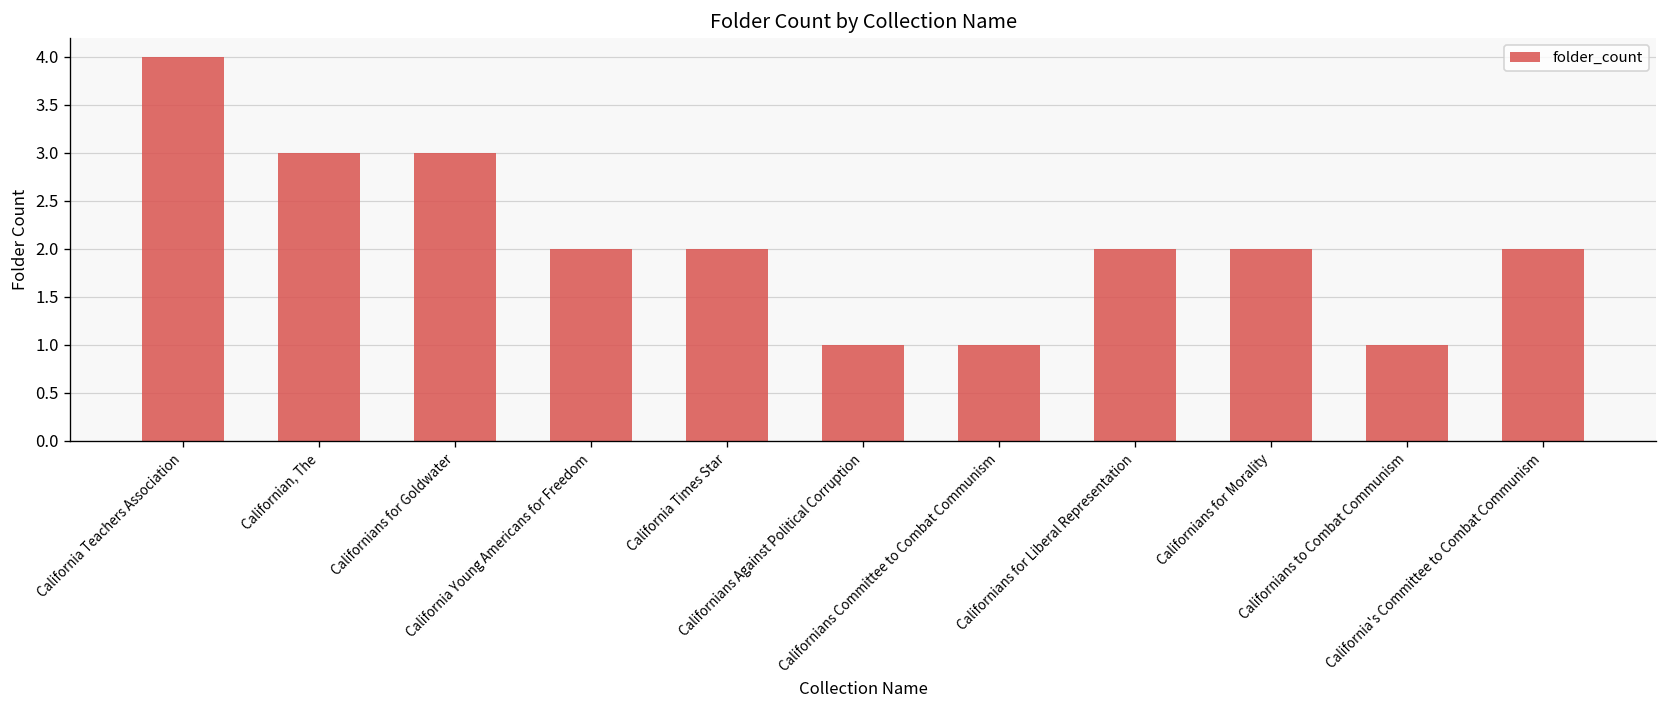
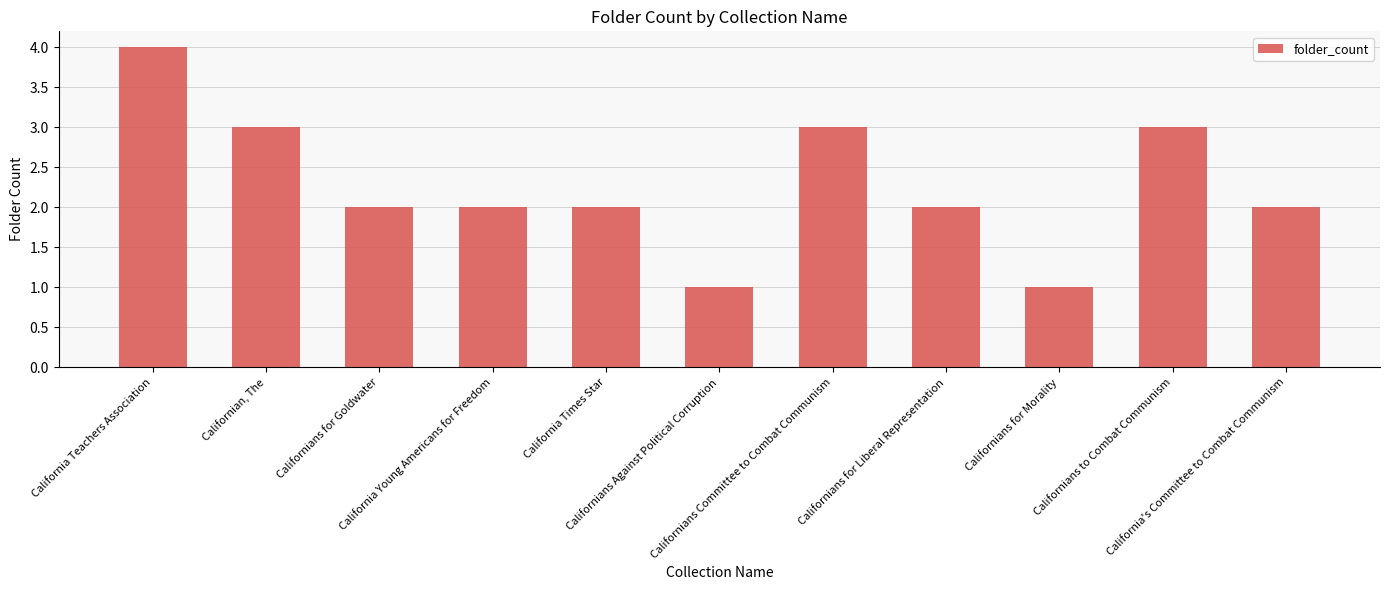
Californians for Goldwater: 3 -> 2
Californians Committee to Combat Communism: 1 -> 3
Californians for Morality: 2 -> 1
Californians to Combat Communism: 1 -> 3
